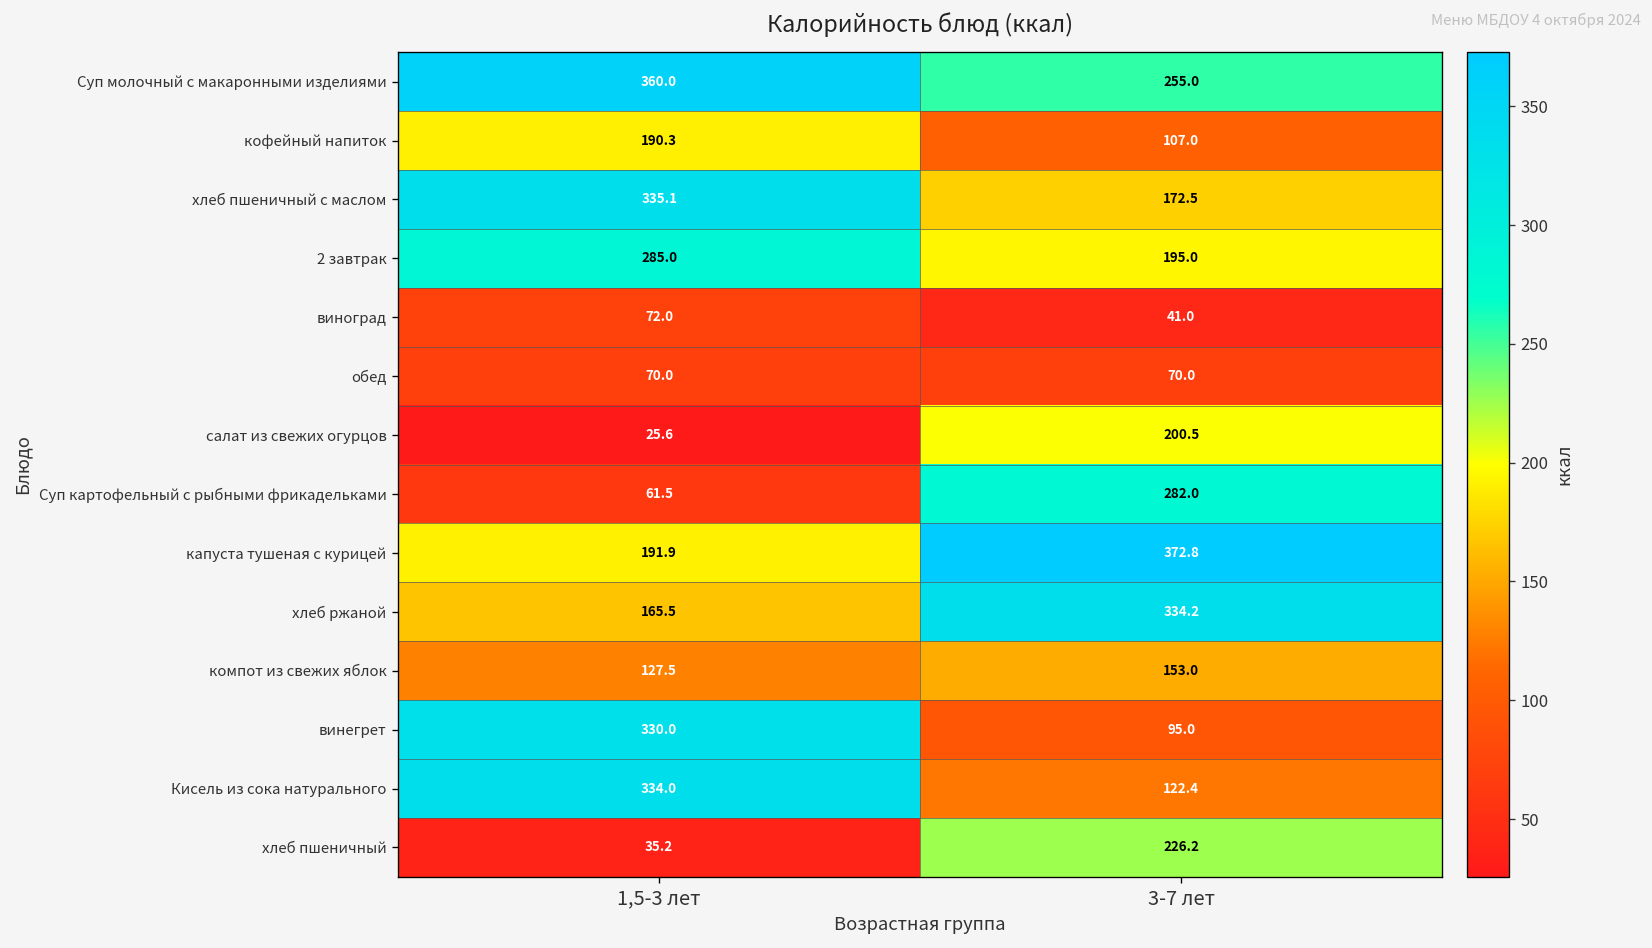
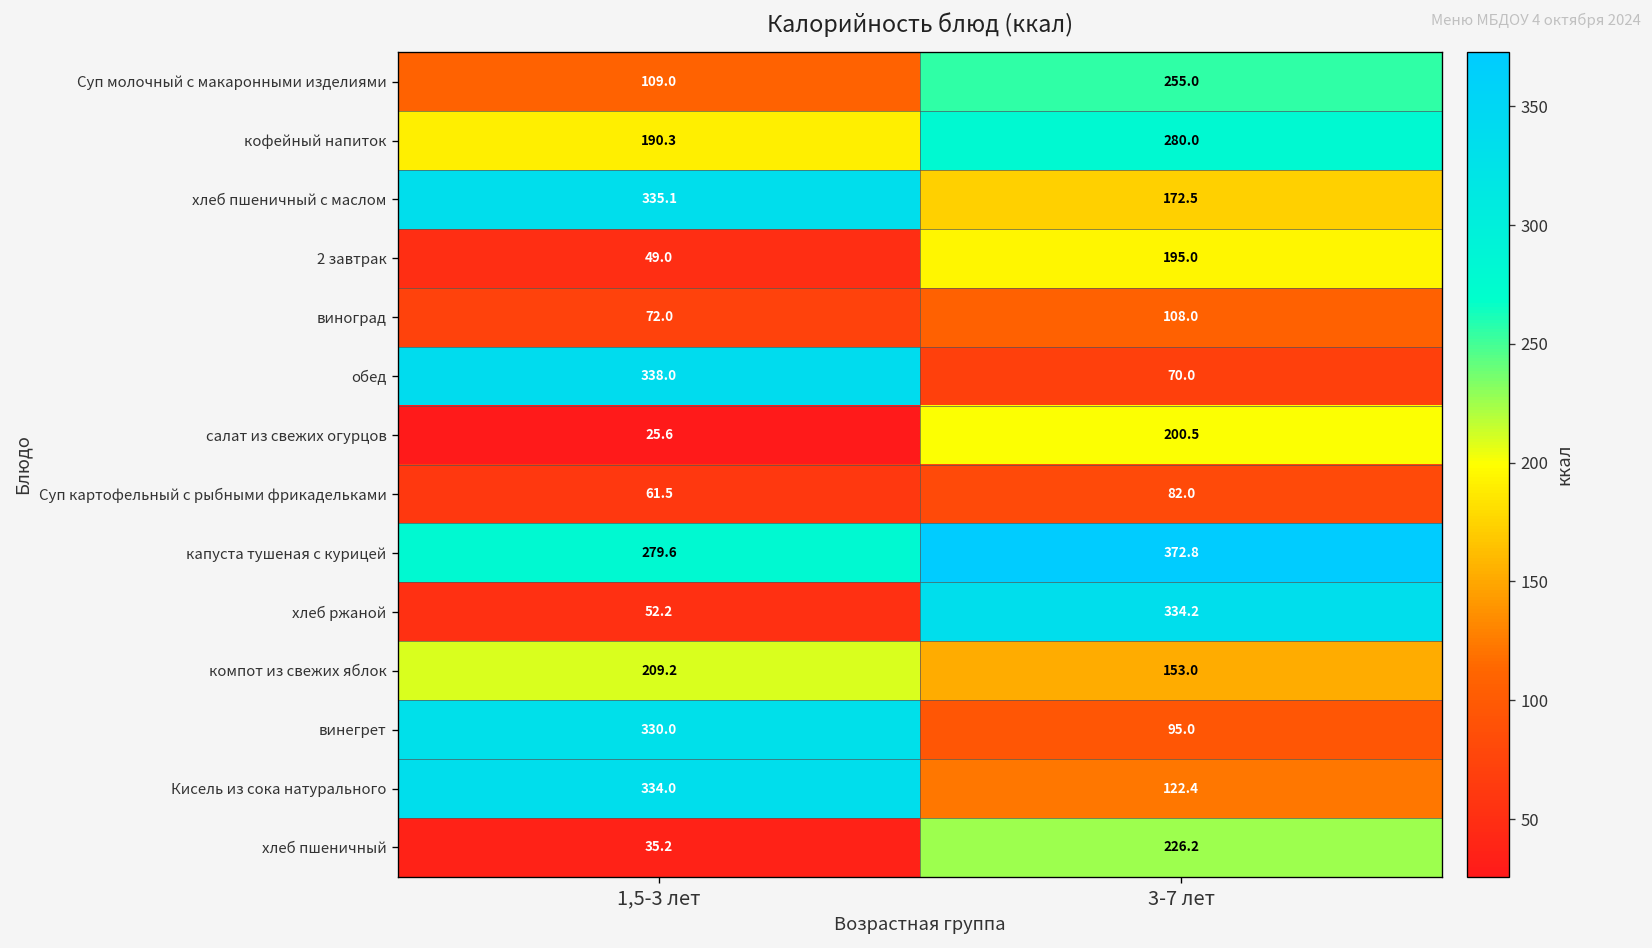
Суп молочный с макаронными изделиями, 1,5-3 лет: 360.0 -> 109.0
кофейный напиток, 3-7 лет: 107.0 -> 280.0
2 завтрак, 1,5-3 лет: 285.0 -> 49.0
виноград, 3-7 лет: 41.0 -> 108.0
обед, 1,5-3 лет: 70.0 -> 338.0
Суп картофельный с рыбными фрикадельками, 3-7 лет: 282.0 -> 82.0
капуста тушеная с курицей, 1,5-3 лет: 191.9 -> 279.6
хлеб ржаной, 1,5-3 лет: 165.5 -> 52.2
компот из свежих яблок, 1,5-3 лет: 127.5 -> 209.2
